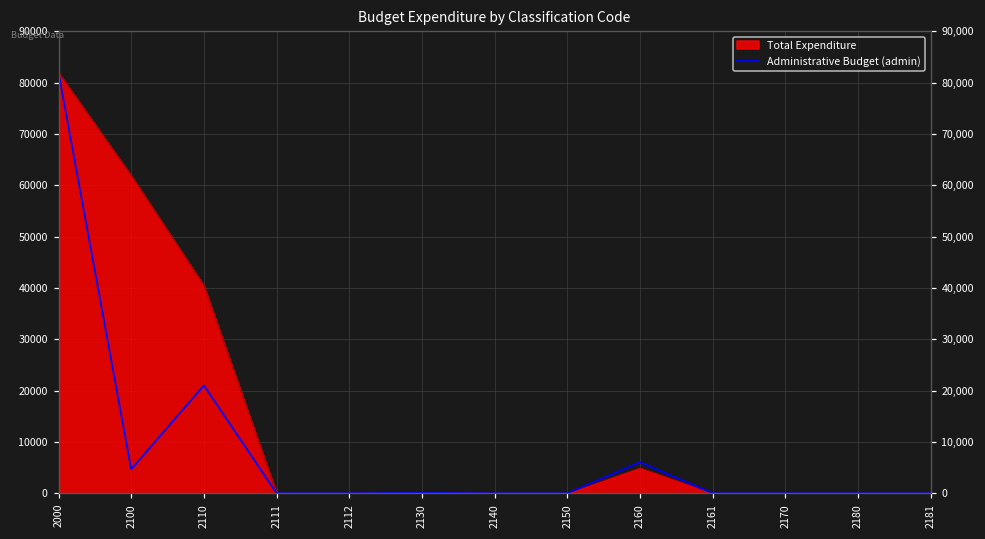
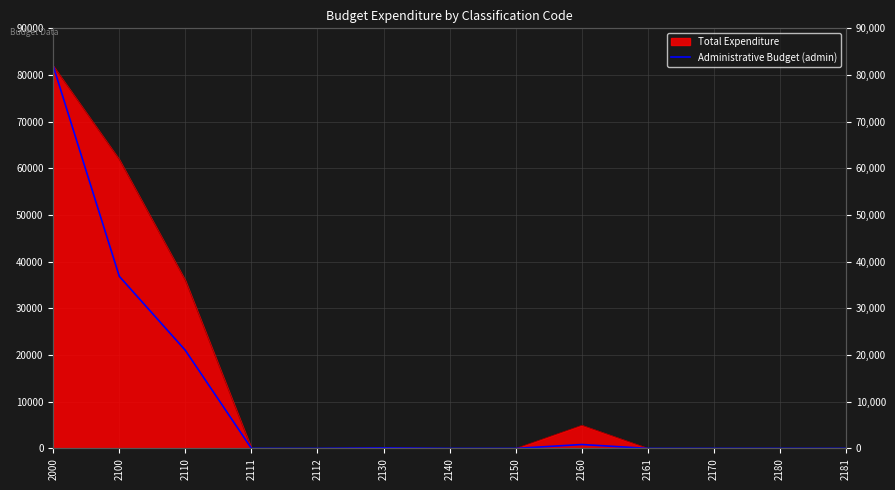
Administrative Budget (admin), 2100: 5000 -> 37000
Total Expenditure, 2110: 40000 -> 36000
Administrative Budget (admin), 2160: 6000 -> 1000
